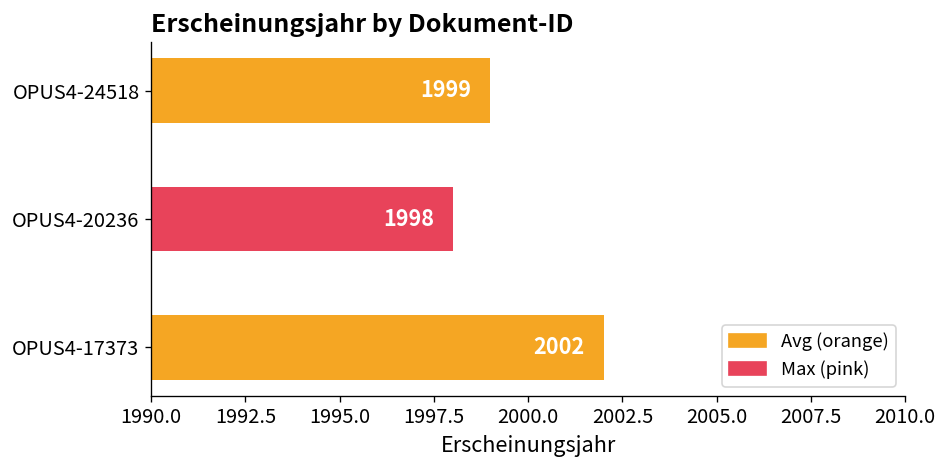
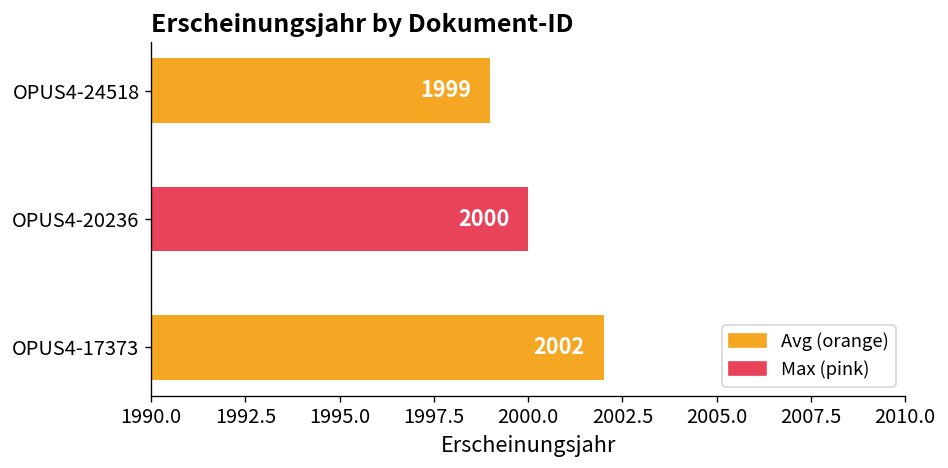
OPUS4-20236: 1998 -> 2000
